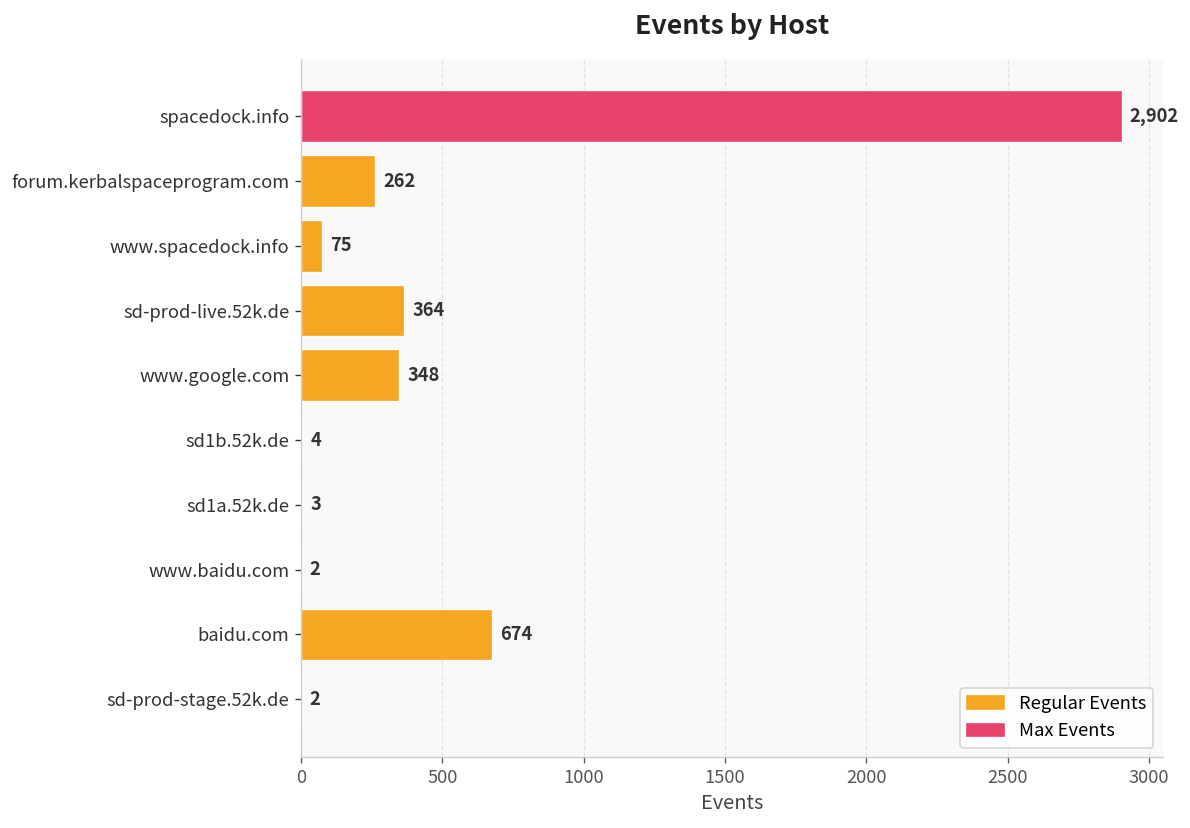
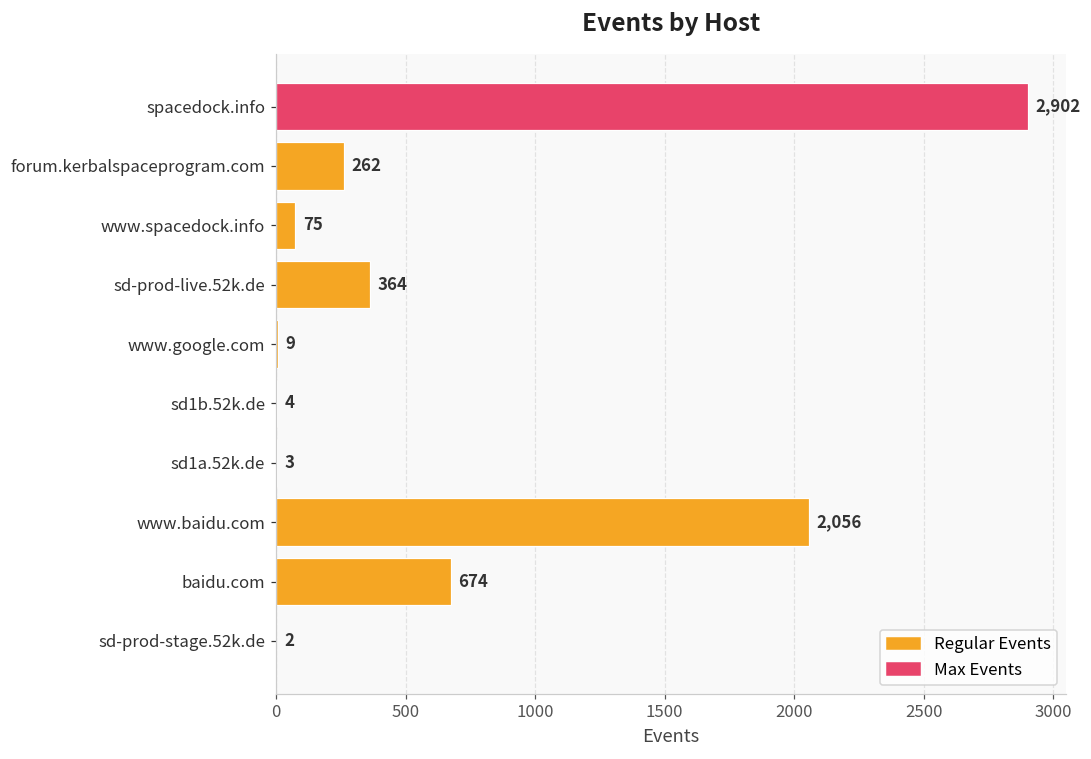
www.google.com: 348 -> 9
www.baidu.com: 2 -> 2,056
